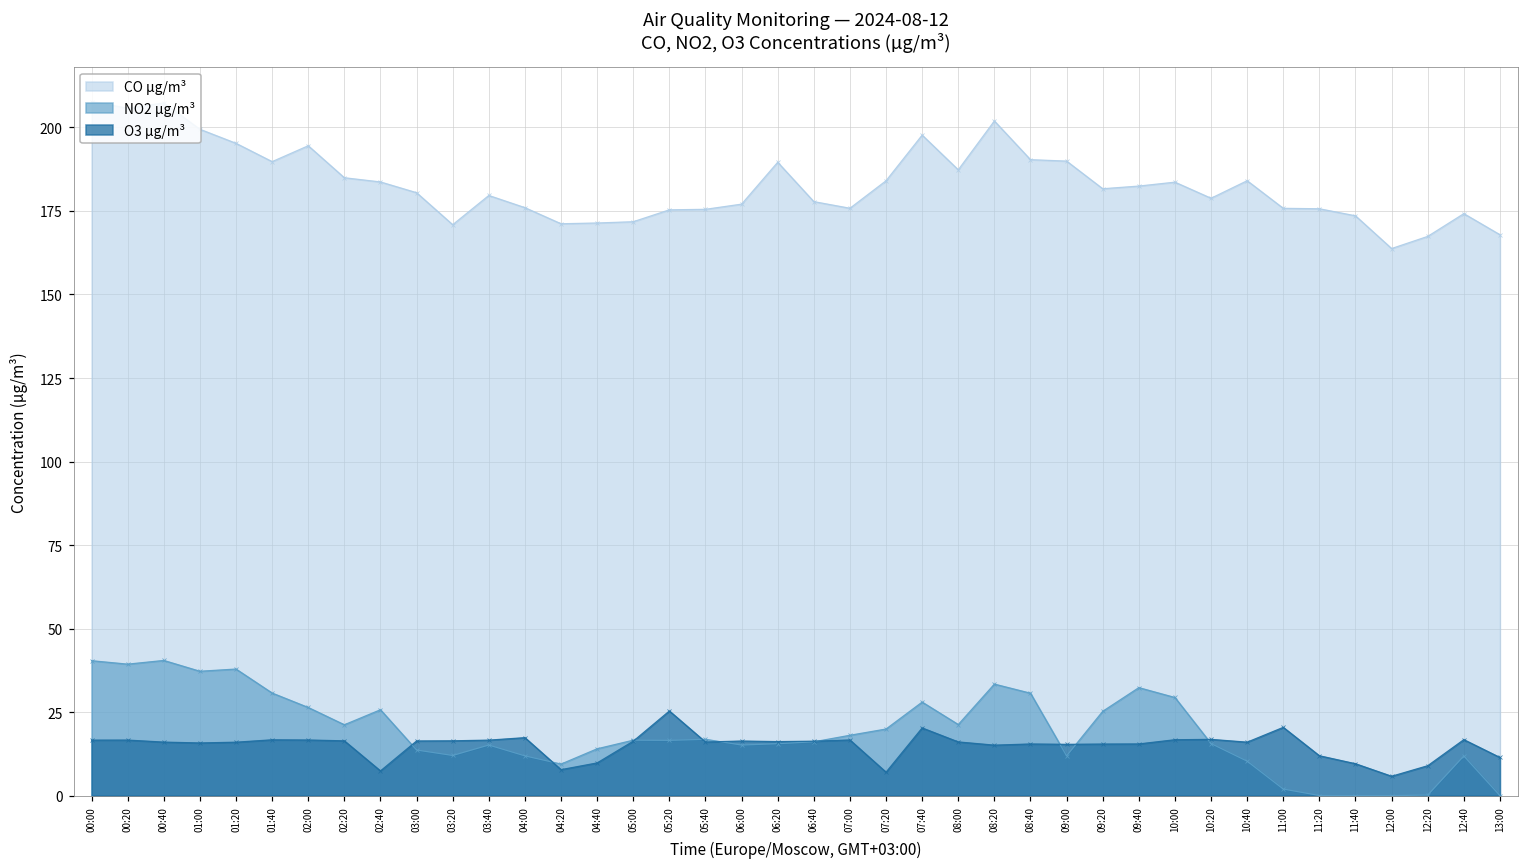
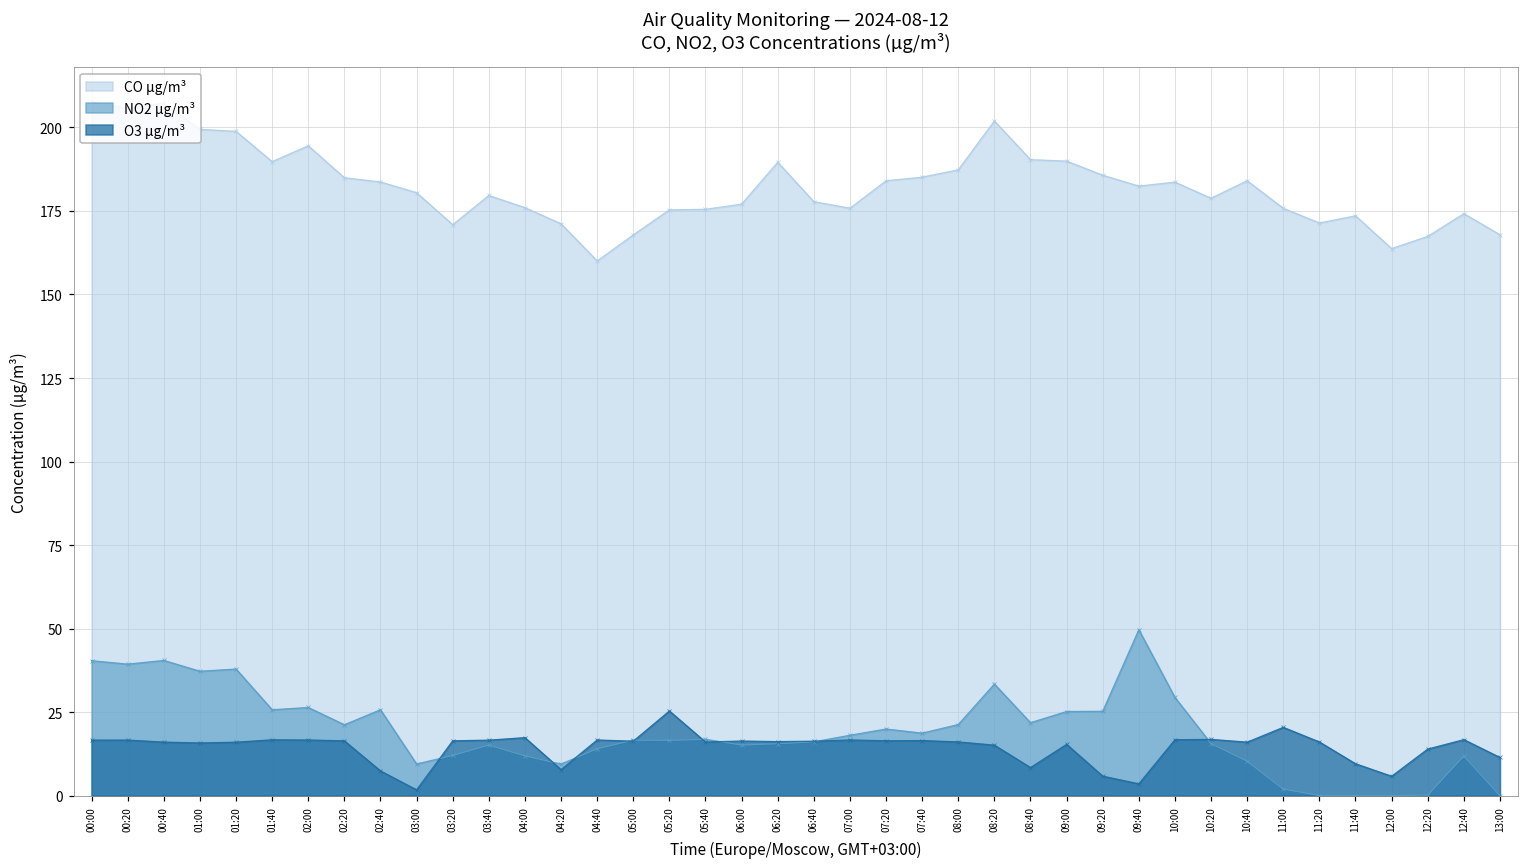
CO µg/m³, 01:20: 195 -> 199
NO2 µg/m³, 01:40: 31 -> 26
NO2 µg/m³, 03:00: 14 -> 9
O3 µg/m³, 03:00: 16 -> 2
CO µg/m³, 04:40: 171 -> 160
O3 µg/m³, 04:40: 10 -> 17
CO µg/m³, 05:00: 172 -> 168
O3 µg/m³, 07:20: 7 -> 16
CO µg/m³, 07:40: 198 -> 185
NO2 µg/m³, 07:40: 28 -> 19
O3 µg/m³, 07:40: 20 -> 16
NO2 µg/m³, 08:40: 31 -> 22
O3 µg/m³, 08:40: 15 -> 8
NO2 µg/m³, 09:00: 12 -> 25
CO µg/m³, 09:20: 182 -> 186
O3 µg/m³, 09:20: 15 -> 6
NO2 µg/m³, 09:40: 32 -> 50
O3 µg/m³, 09:40: 15 -> 4
CO µg/m³, 11:20: 176 -> 171
O3 µg/m³, 11:20: 12 -> 16
O3 µg/m³, 12:20: 9 -> 14
